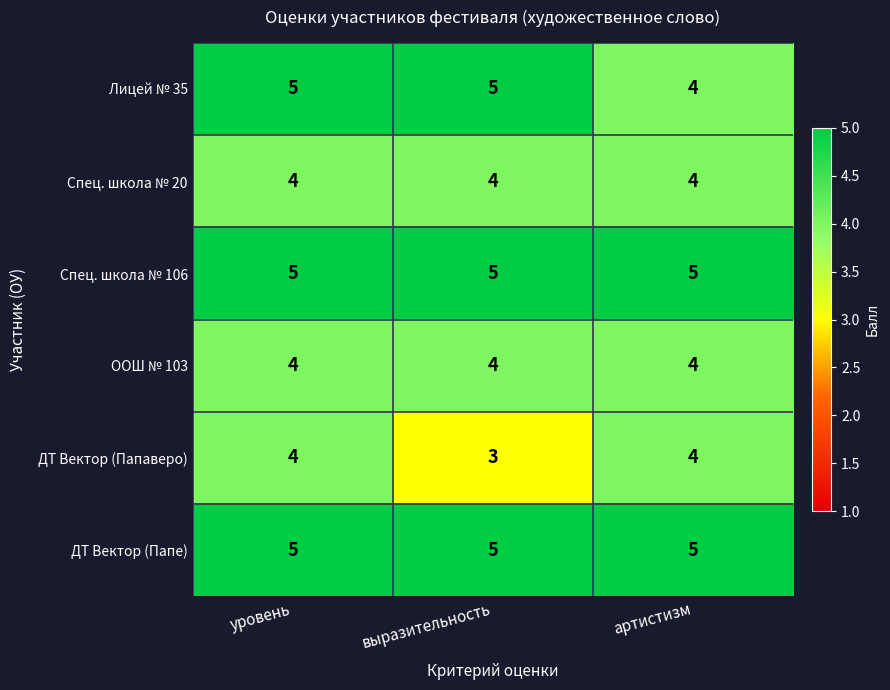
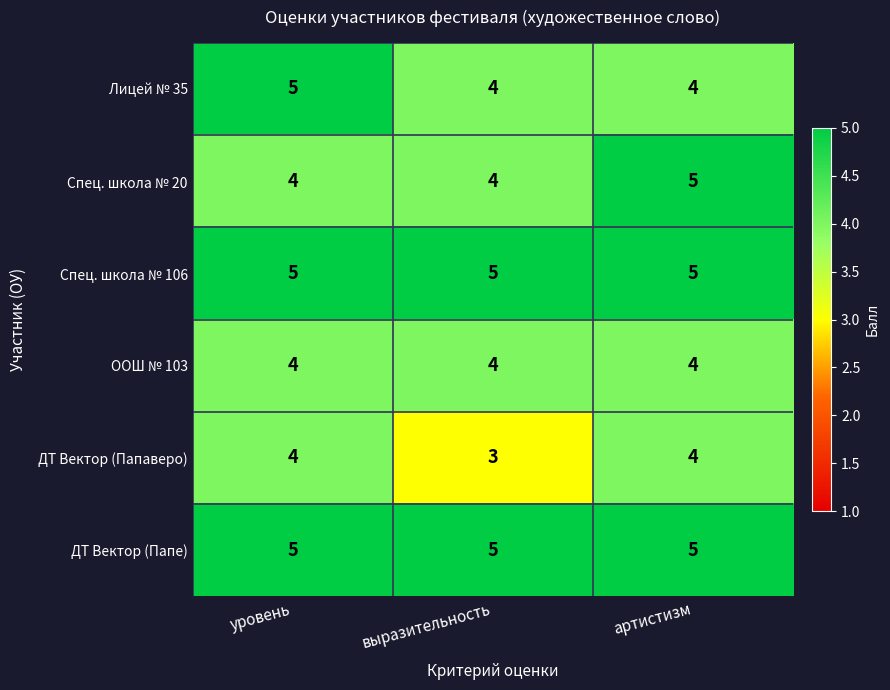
Лицей № 35, выразительность: 5 -> 4
Спец. школа № 20, артистизм: 4 -> 5
